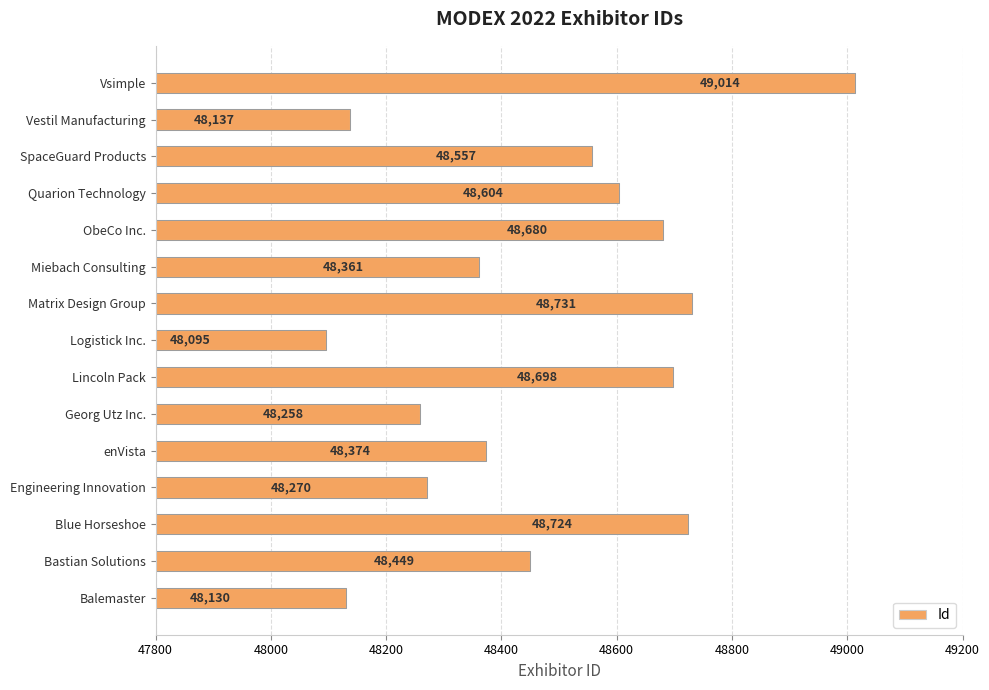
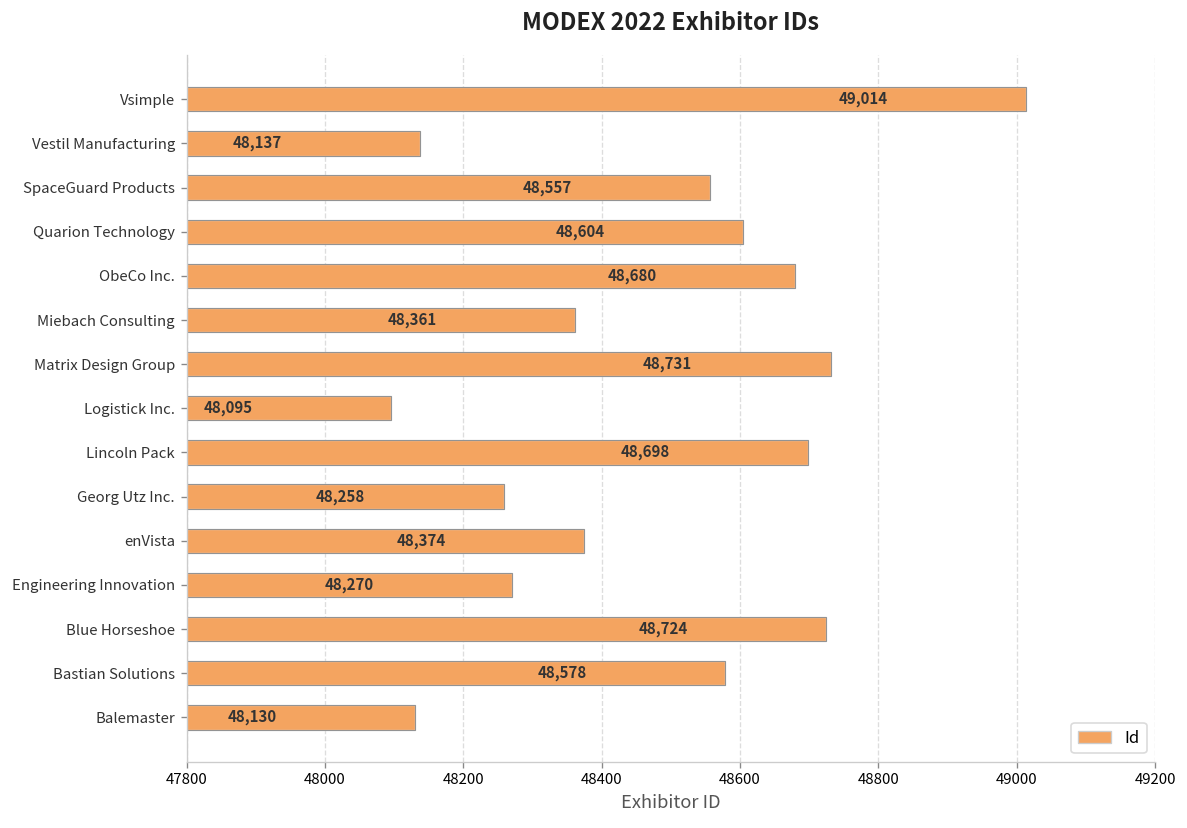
Bastian Solutions: 48,449 -> 48,578
